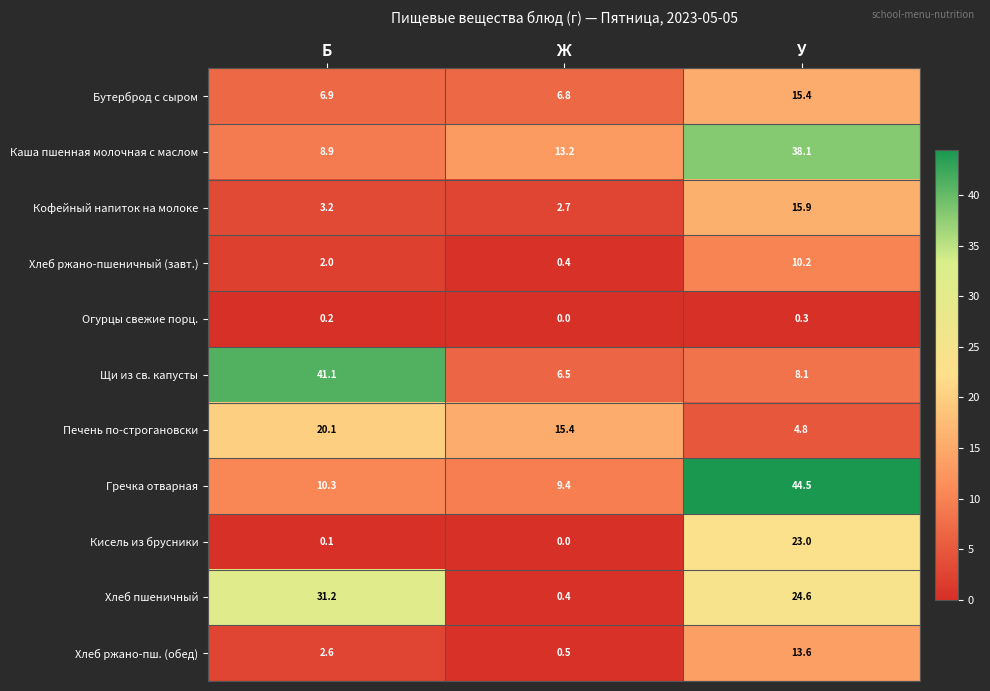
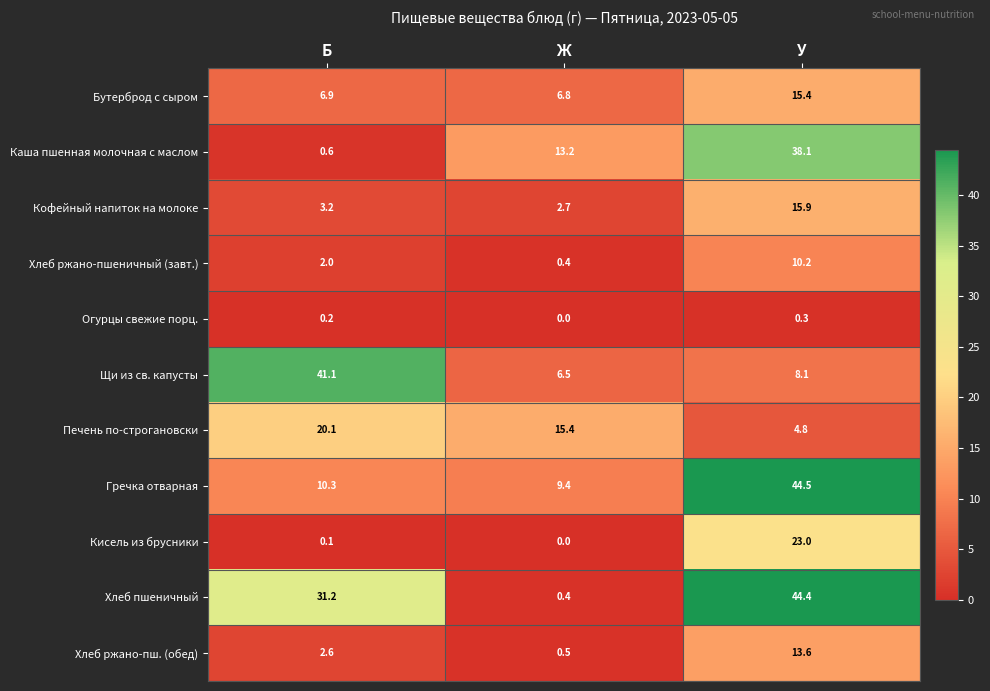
Каша пшенная молочная с маслом, Б: 8.9 -> 0.6
Хлеб пшеничный, У: 24.6 -> 44.4
